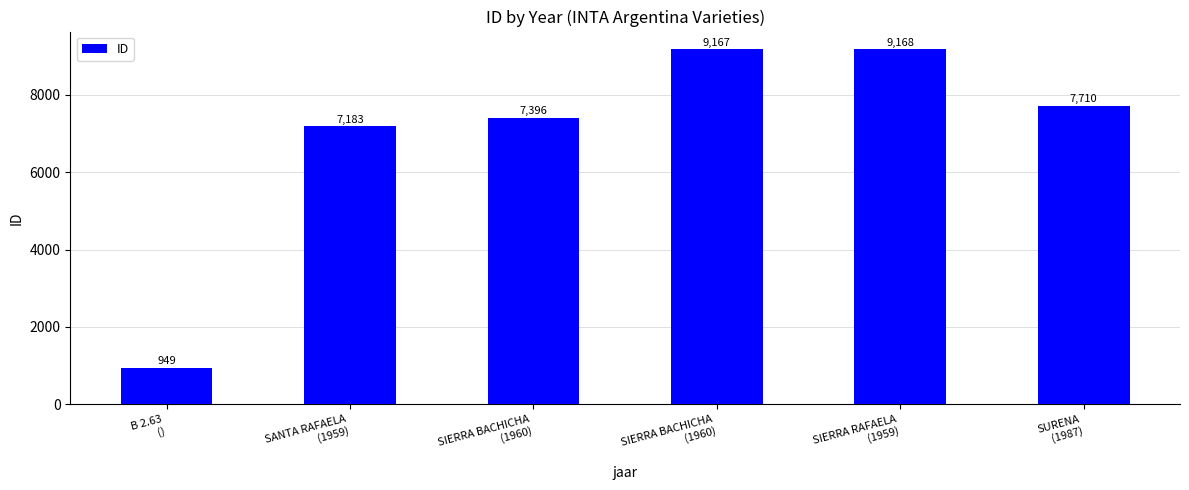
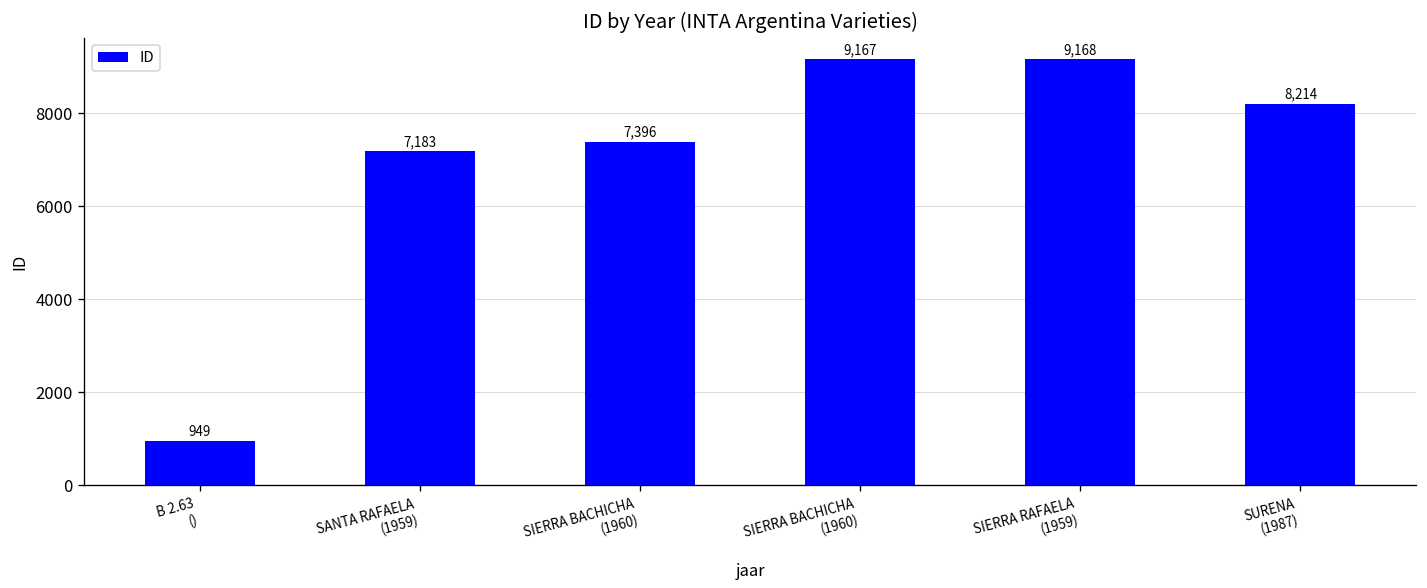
SURENA (1987): 7,710 -> 8,214
